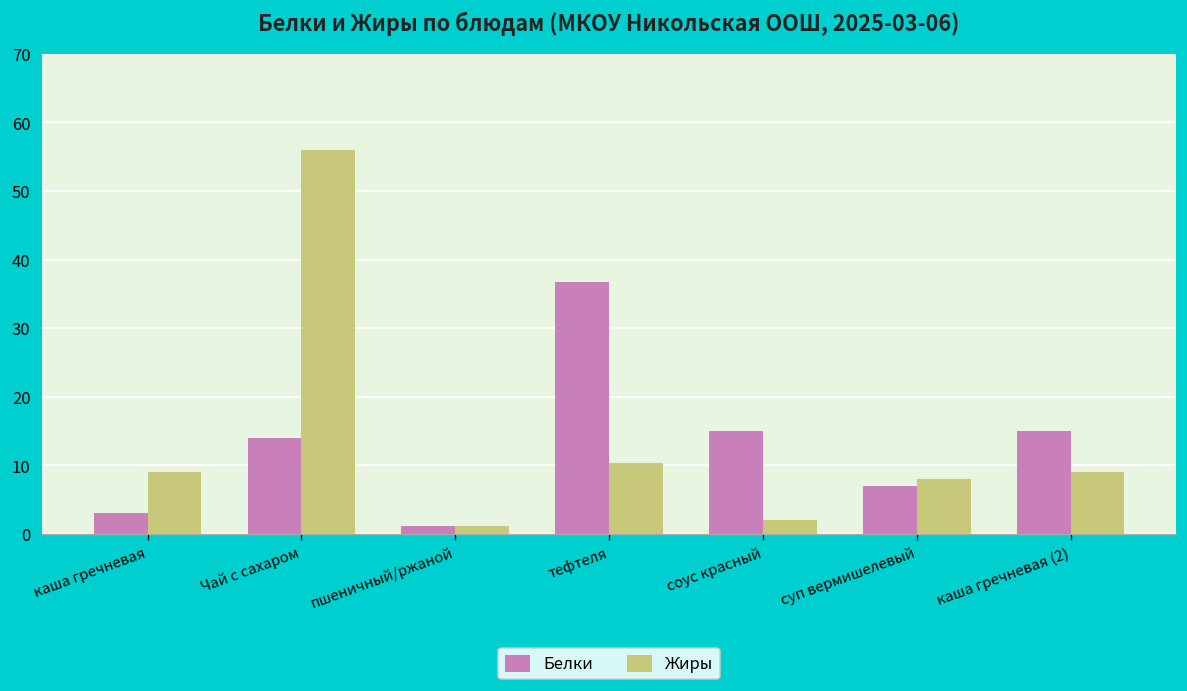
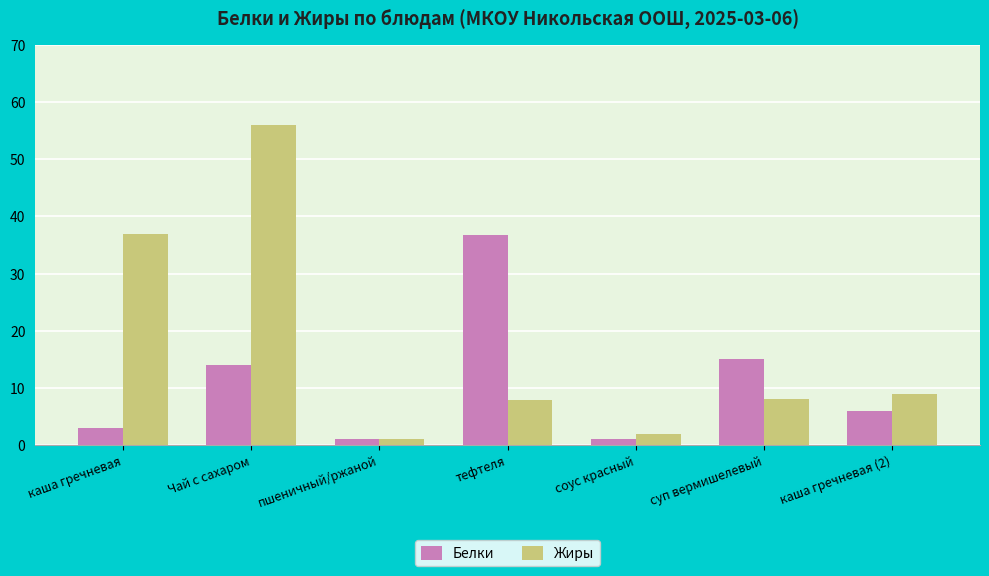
Жиры, каша гречневая: 9 -> 37
Жиры, тефтеля: 10 -> 8
Белки, соус красный: 15 -> 1
Белки, суп вермишелевый: 7 -> 15
Белки, каша гречневая (2): 15 -> 6
